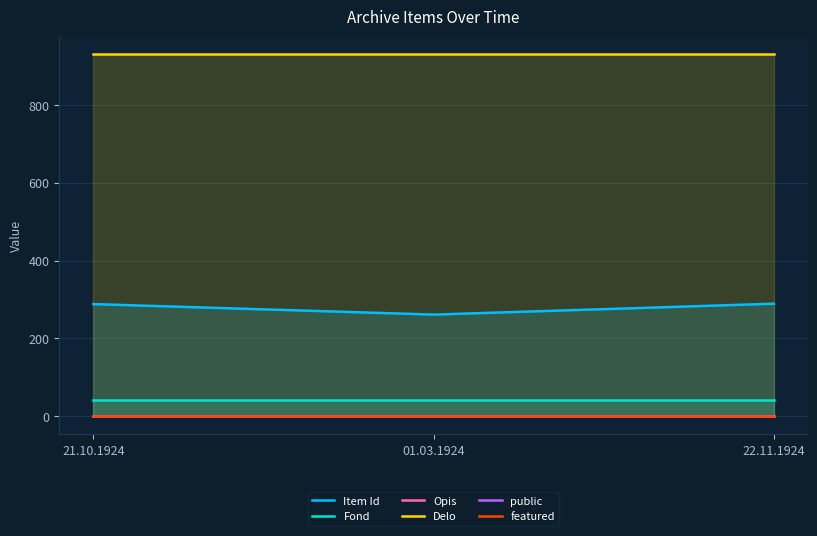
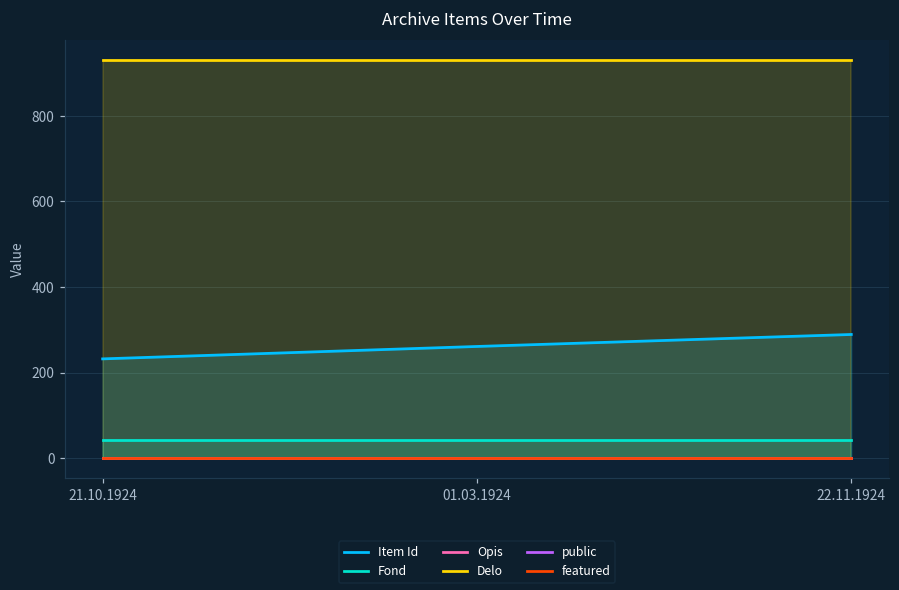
Item Id, 21.10.1924: 290 -> 230
